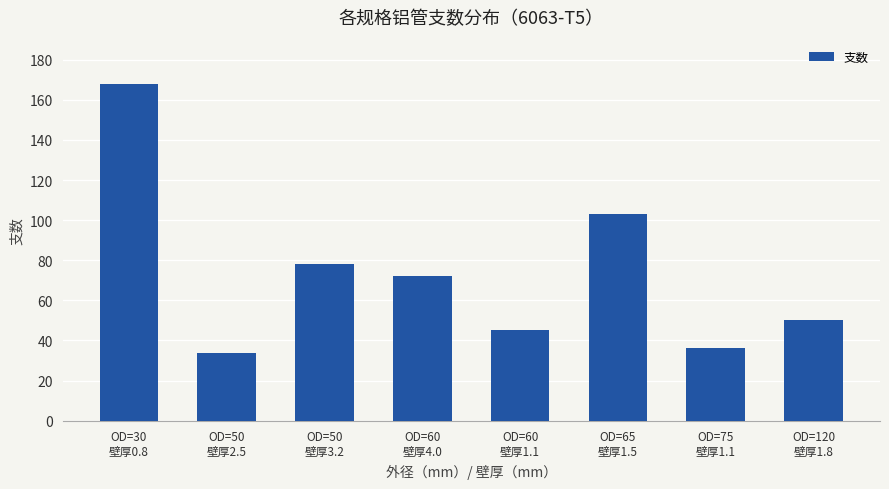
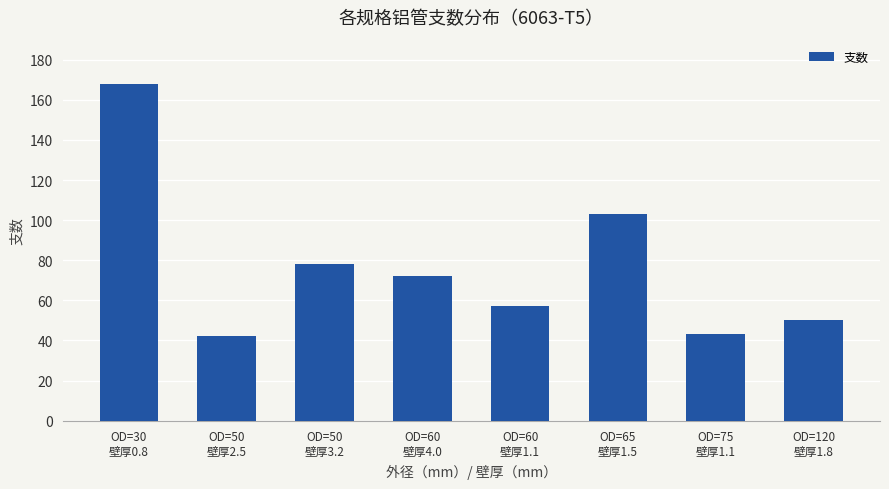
OD=50 壁厚2.5: 34 -> 42
OD=60 壁厚1.1: 45 -> 57
OD=75 壁厚1.1: 36 -> 43
